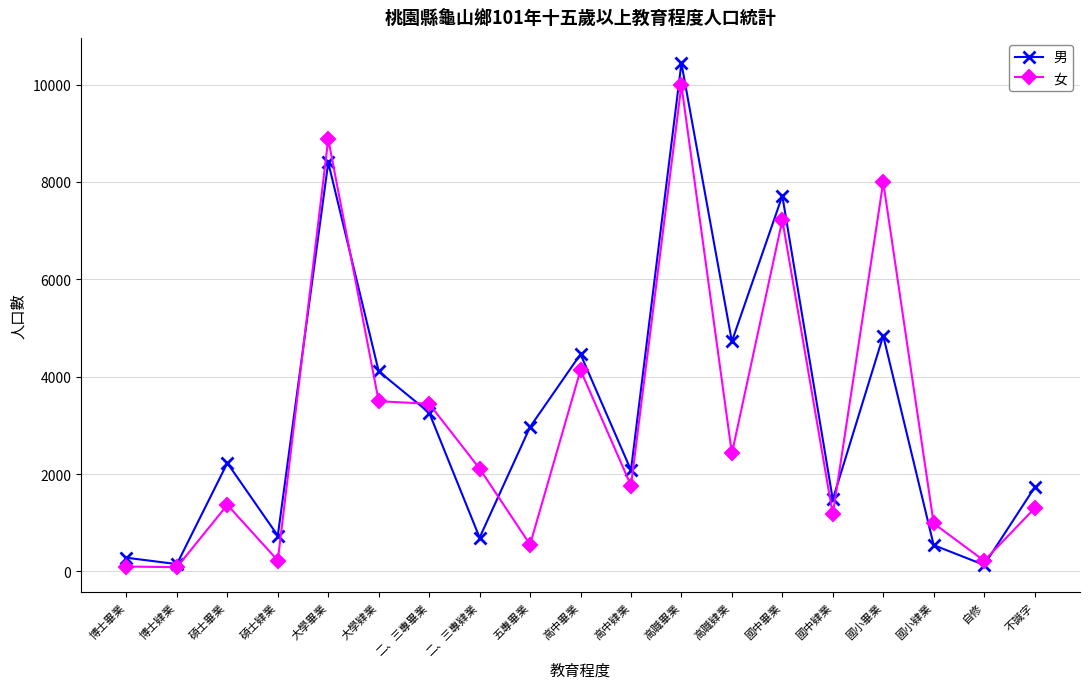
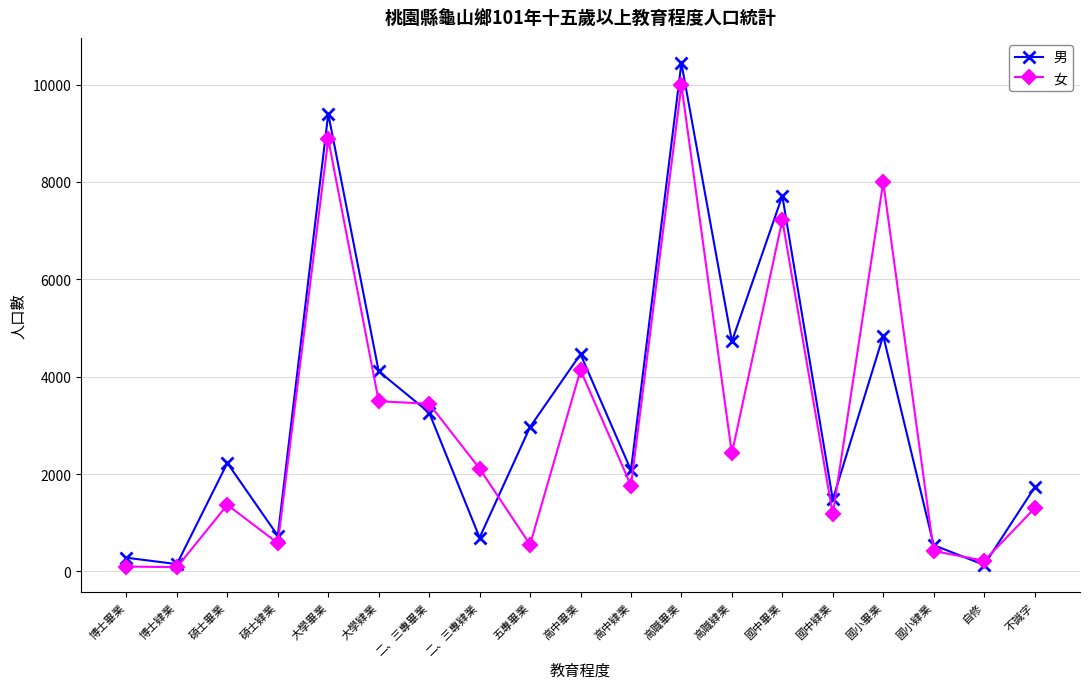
女, 碩士肄業: 200 -> 600
男, 大學畢業: 8400 -> 9400
女, 國小肄業: 1000 -> 400
